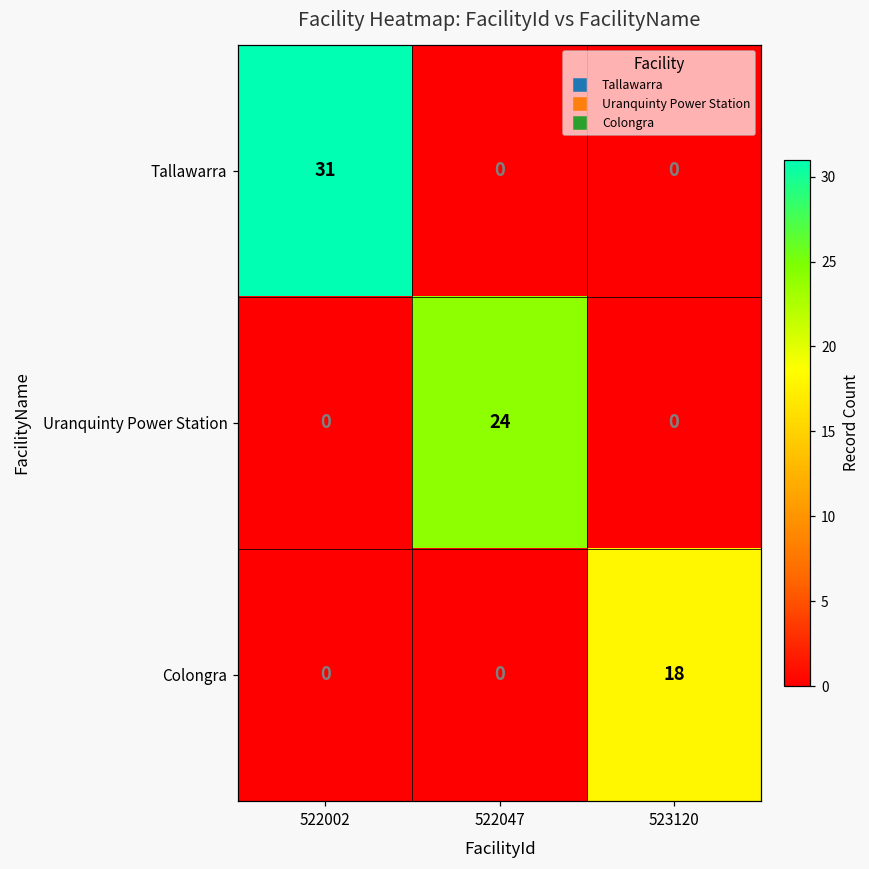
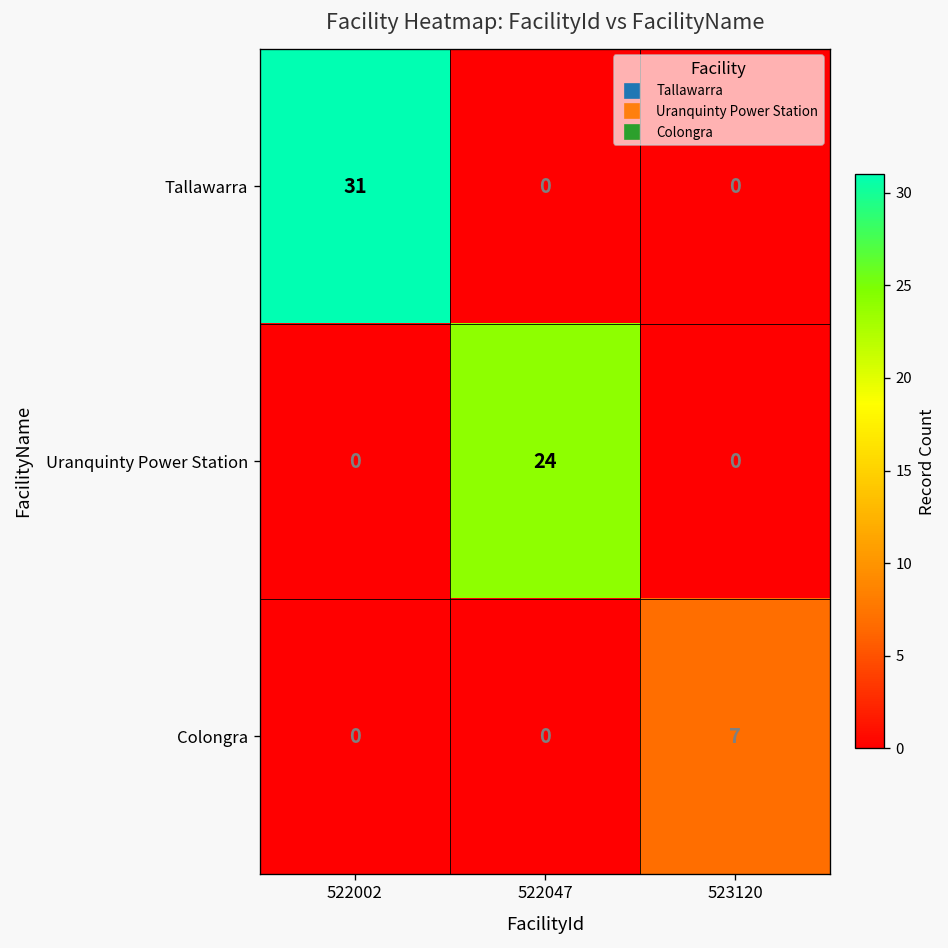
Colongra, 523120: 18 -> 7
